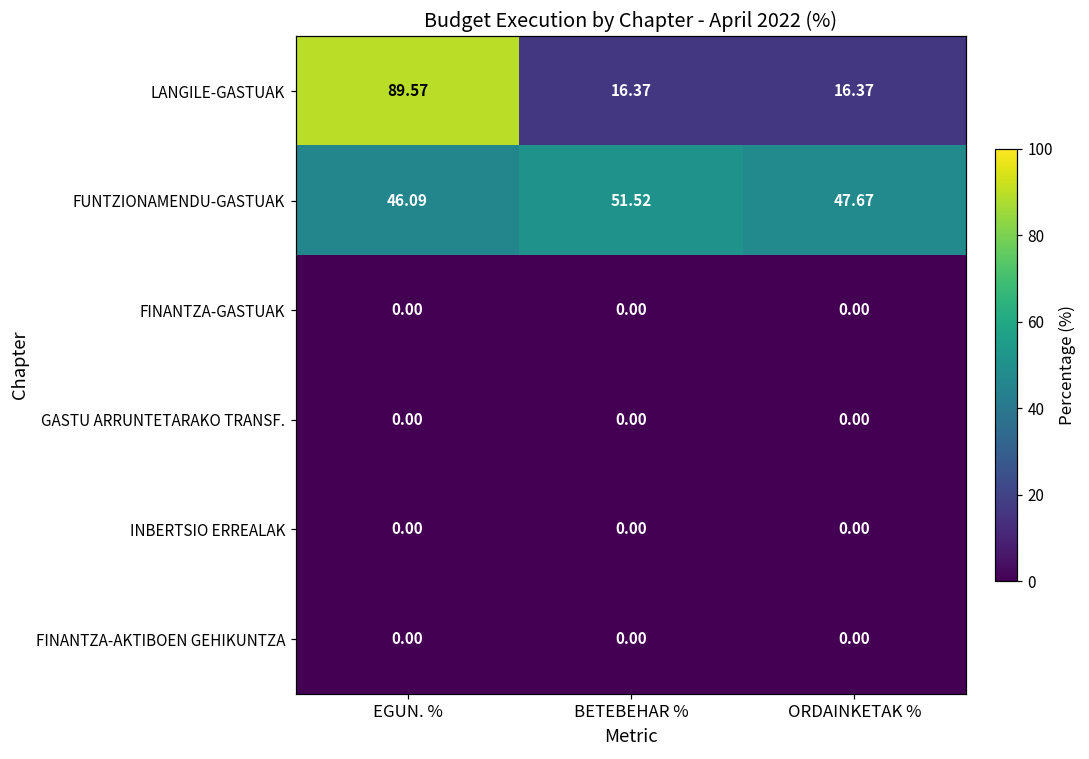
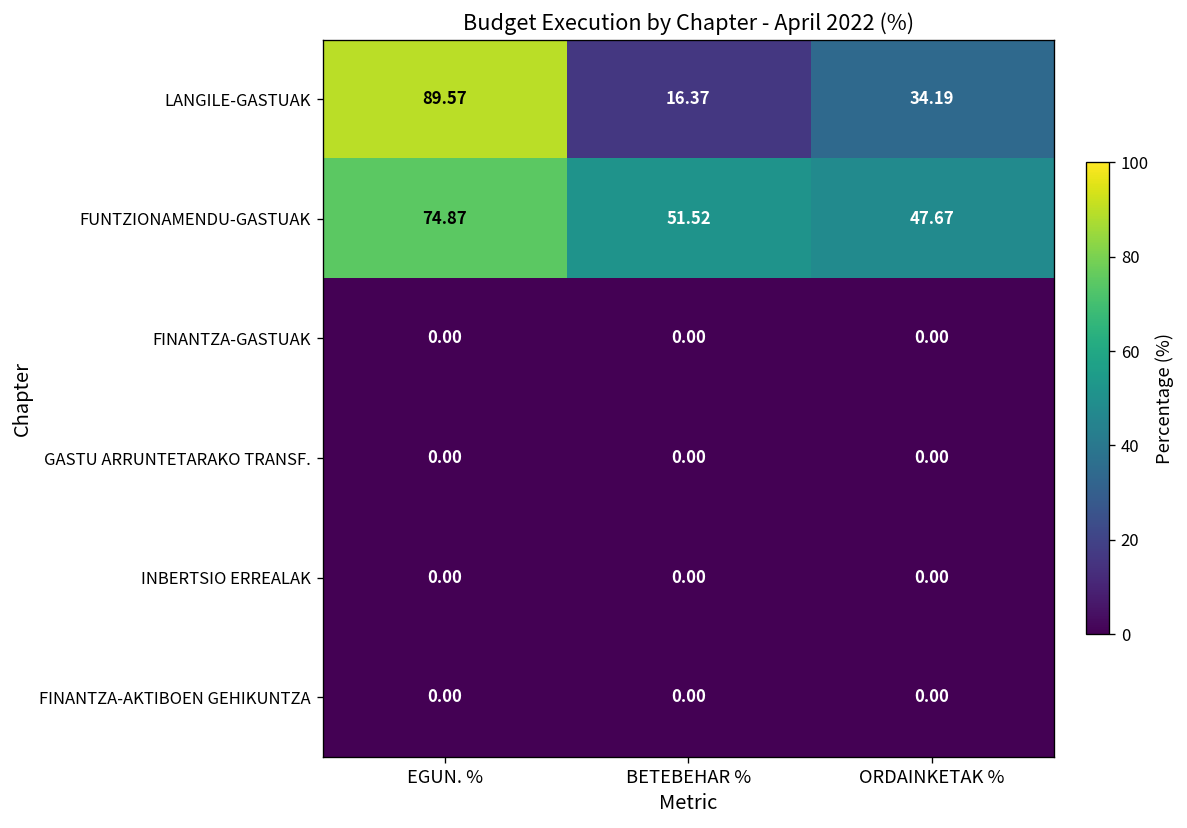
LANGILE-GASTUAK, ORDAINKETAK %: 16.37 -> 34.19
FUNTZIONAMENDU-GASTUAK, EGUN. %: 46.09 -> 74.87
